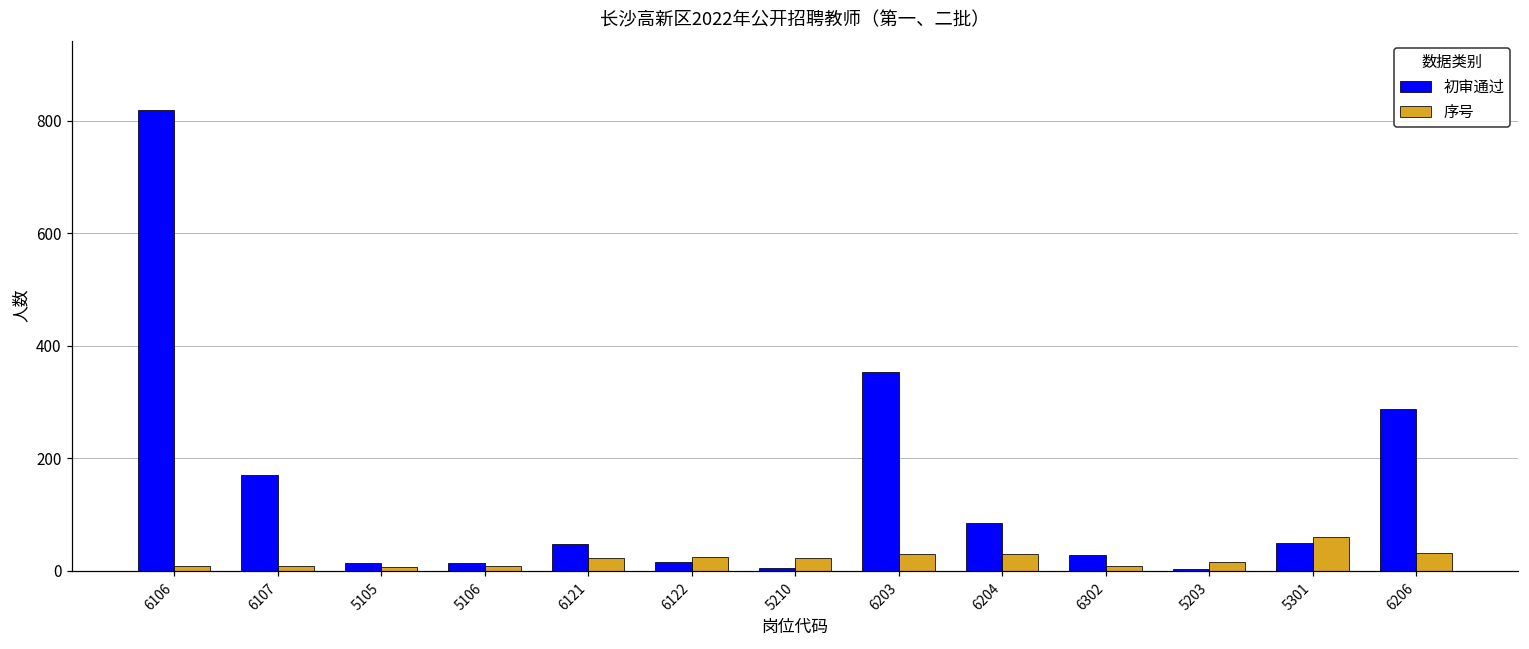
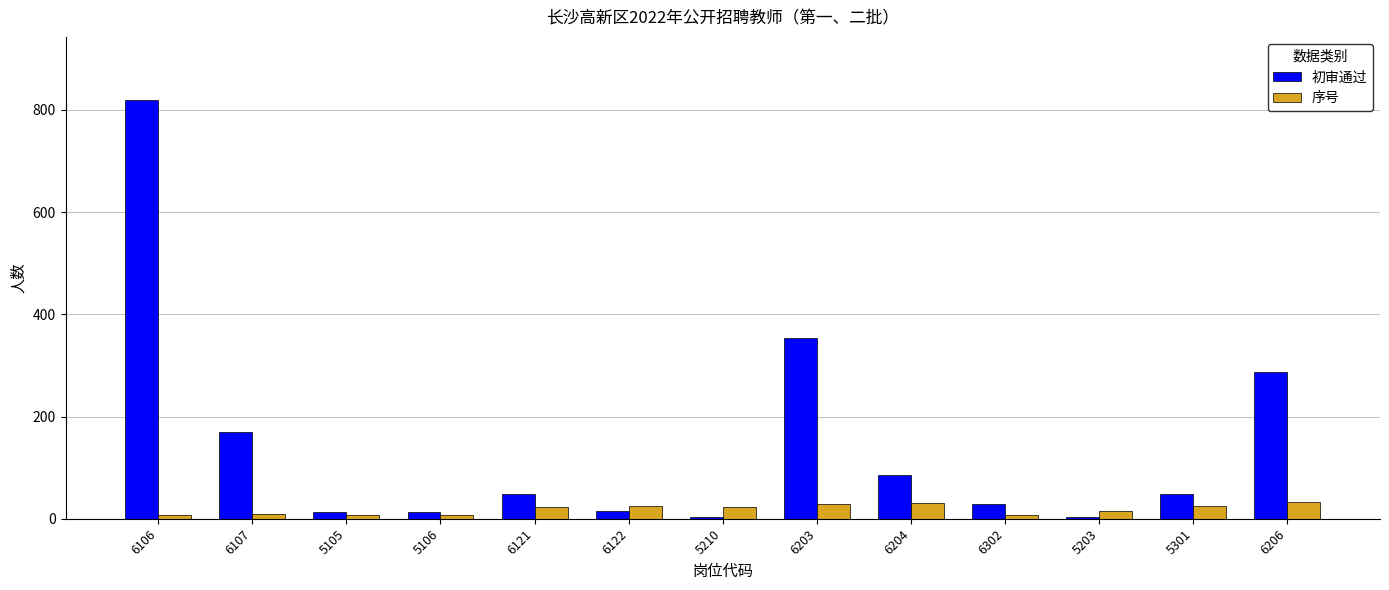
序号, 5301: 60 -> 20
